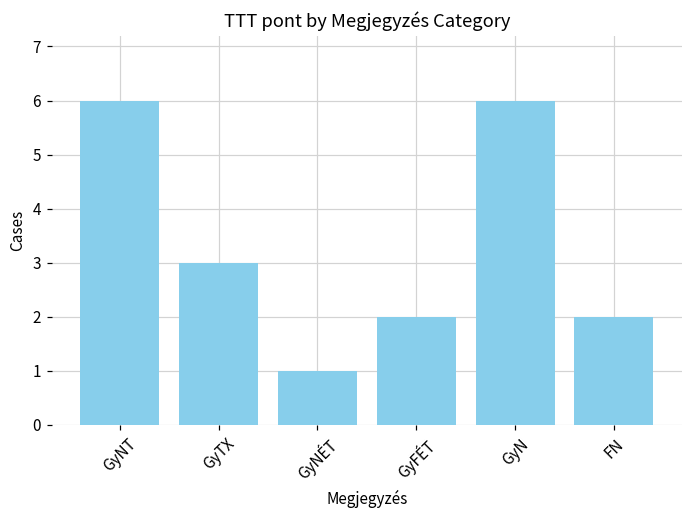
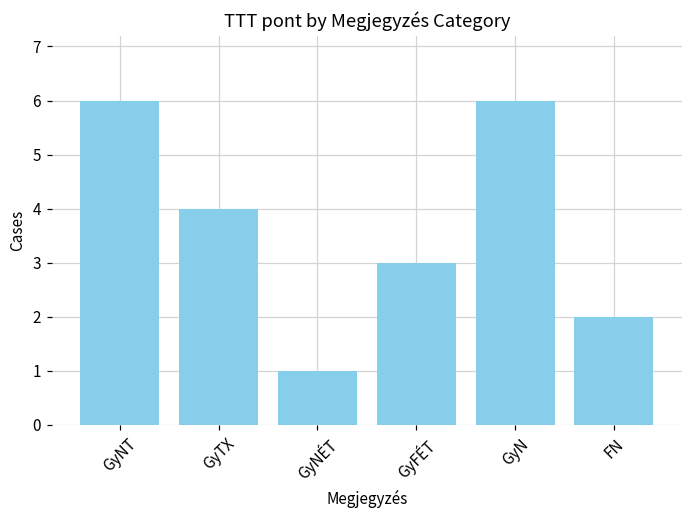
GyTX: 3 -> 4
GyFÉT: 2 -> 3
